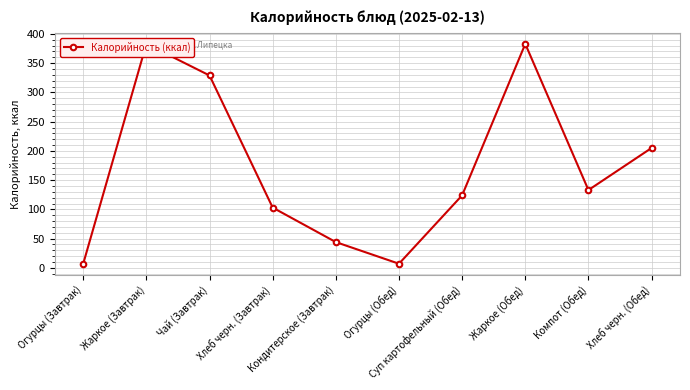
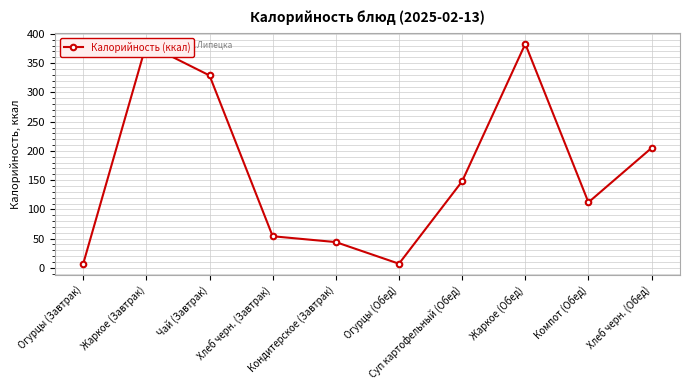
Хлеб черн. (Завтрак): 100 -> 50
Суп картофельный (Обед): 120 -> 150
Компот (Обед): 130 -> 110
